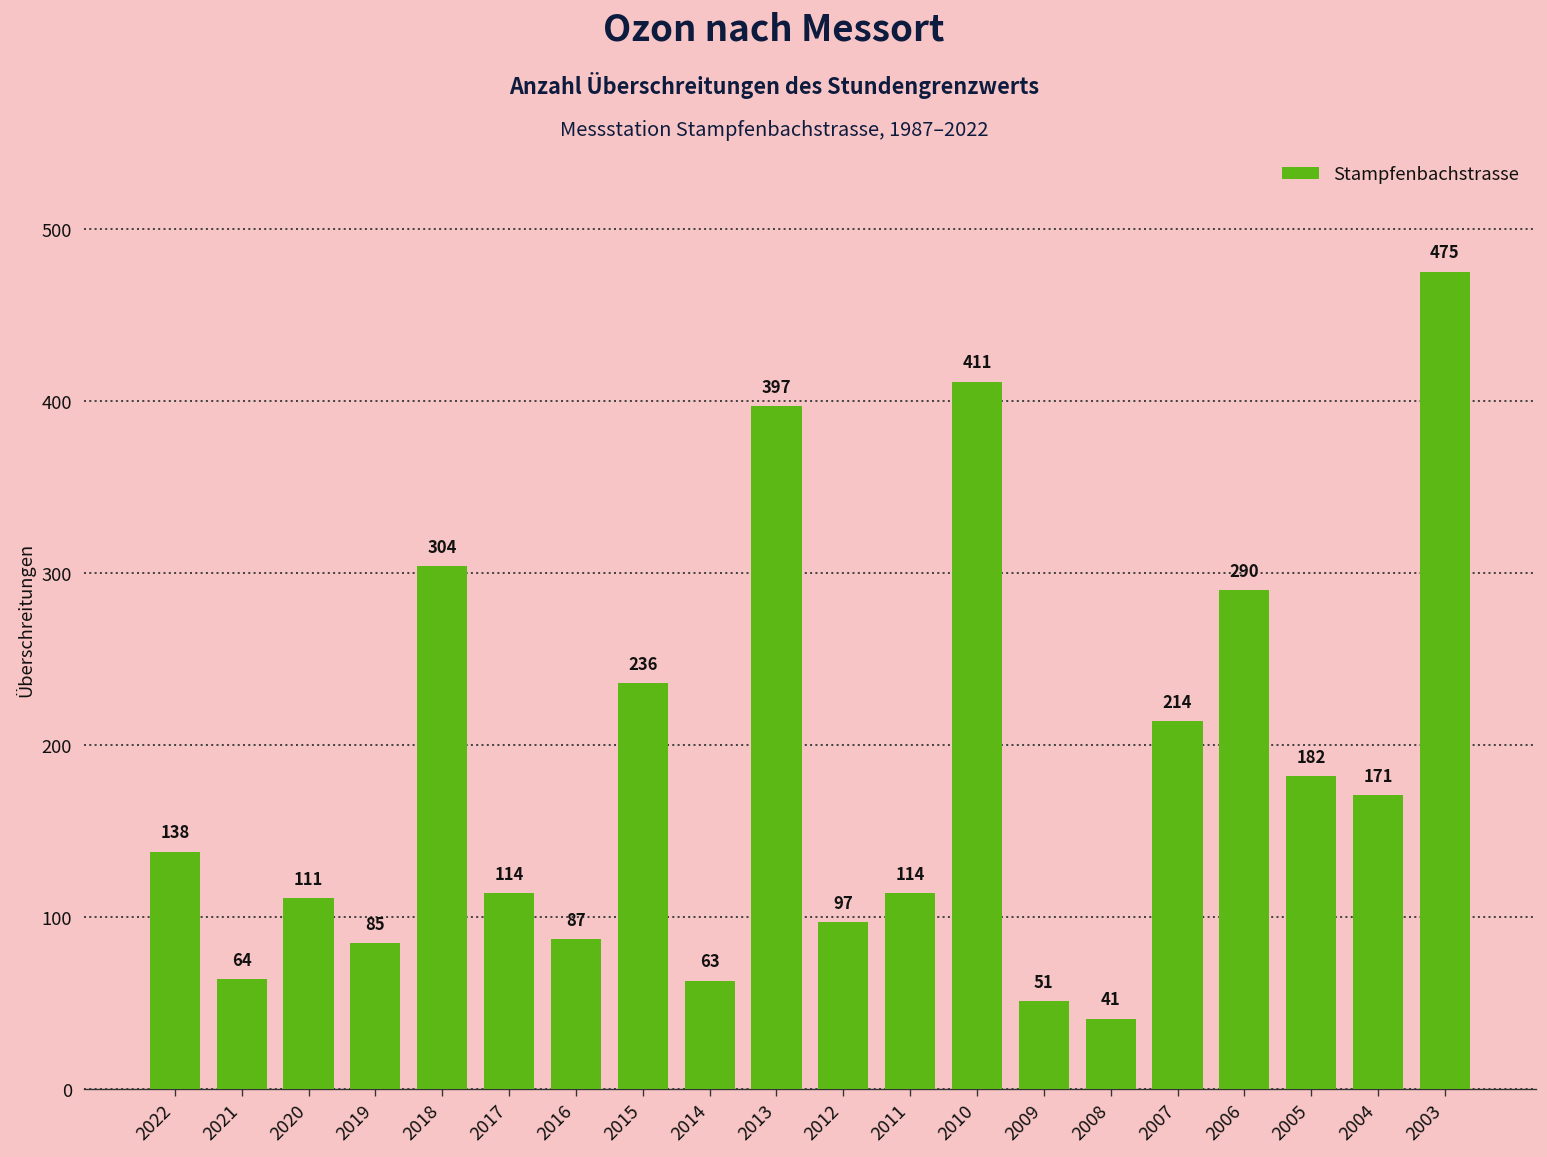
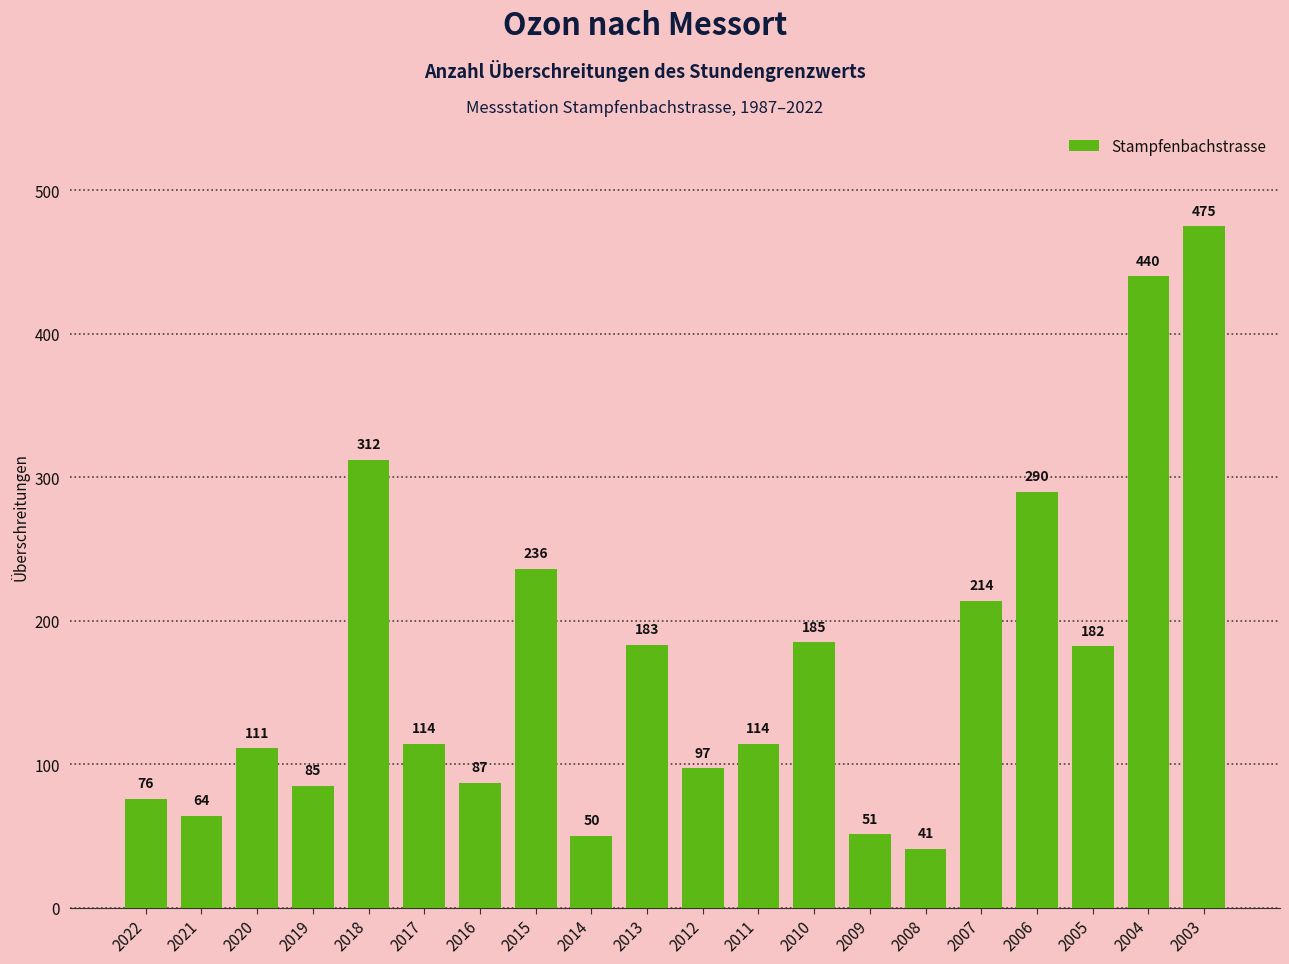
2022: 138 -> 76
2018: 304 -> 312
2014: 63 -> 50
2013: 397 -> 183
2010: 411 -> 185
2004: 171 -> 440
